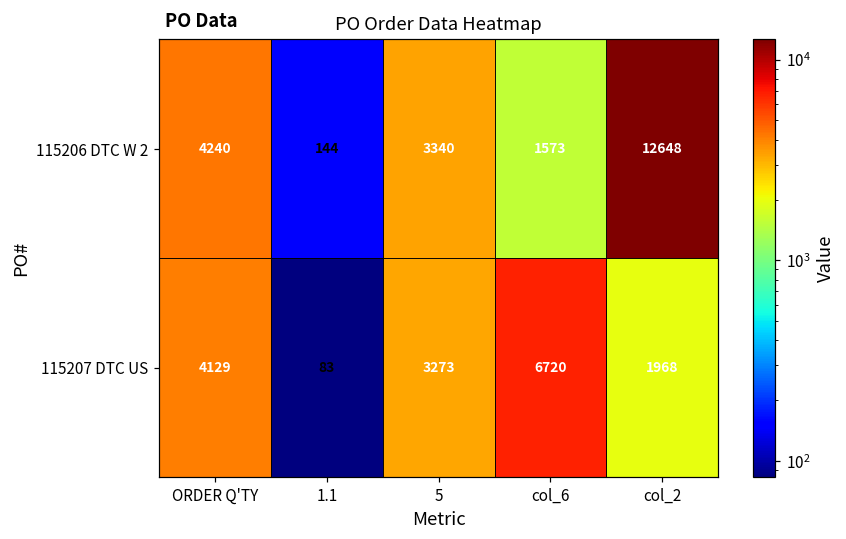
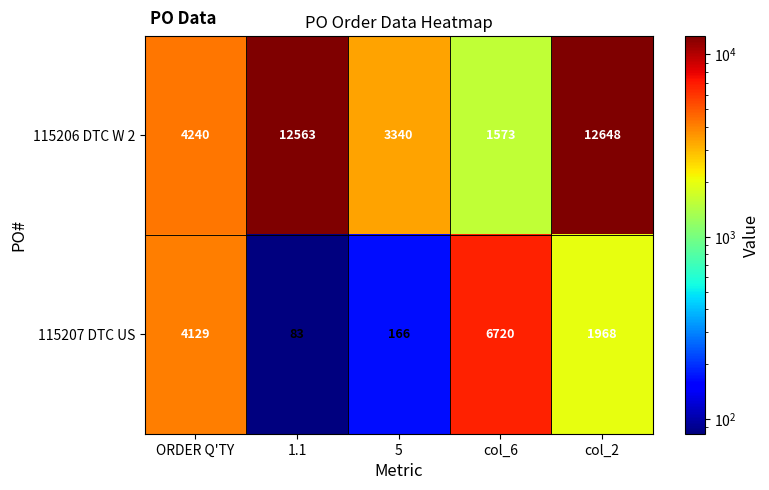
115206 DTC W 2, 1.1: 144 -> 12563
115207 DTC US, 5: 3273 -> 166
